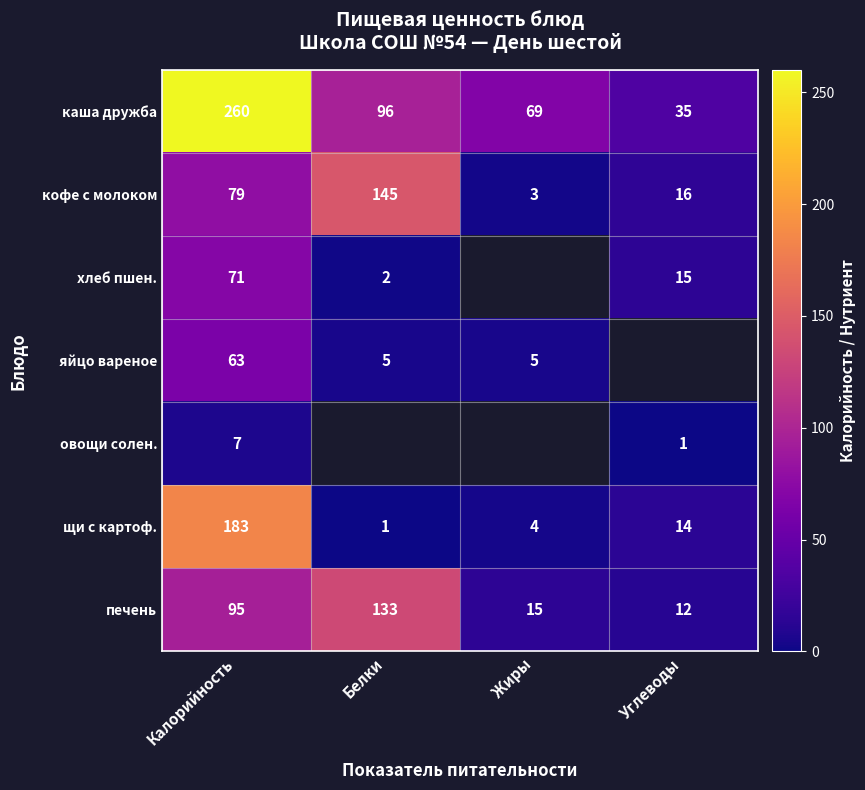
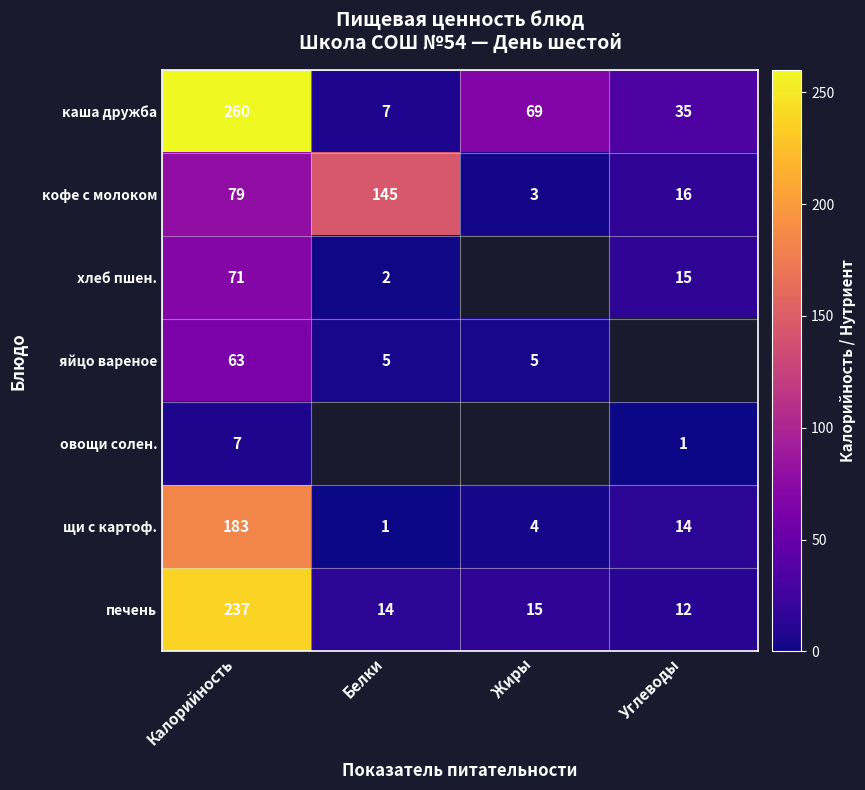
каша дружба, Белки: 96 -> 7
печень, Калорийность: 95 -> 237
печень, Белки: 133 -> 14
